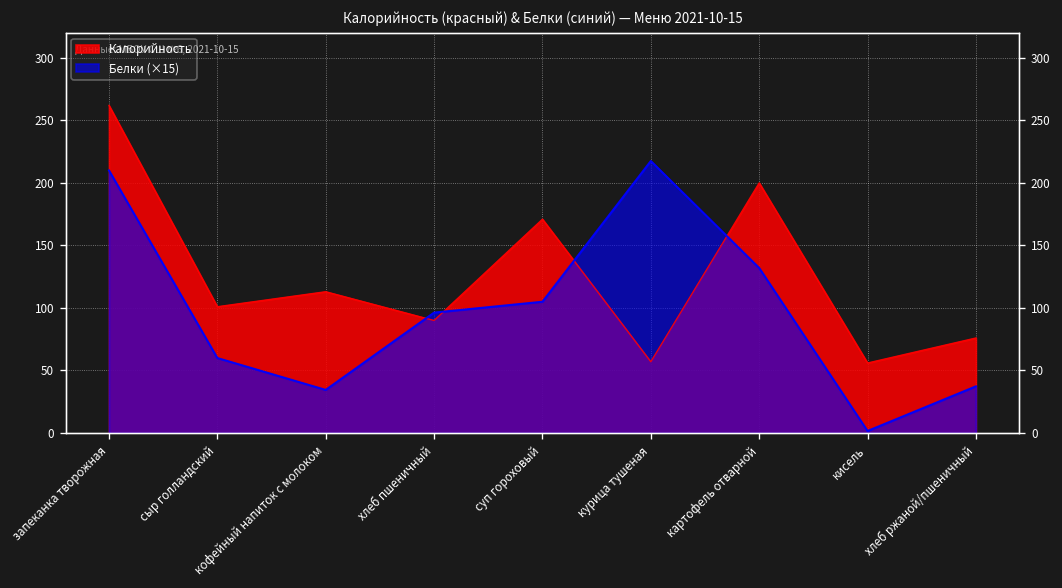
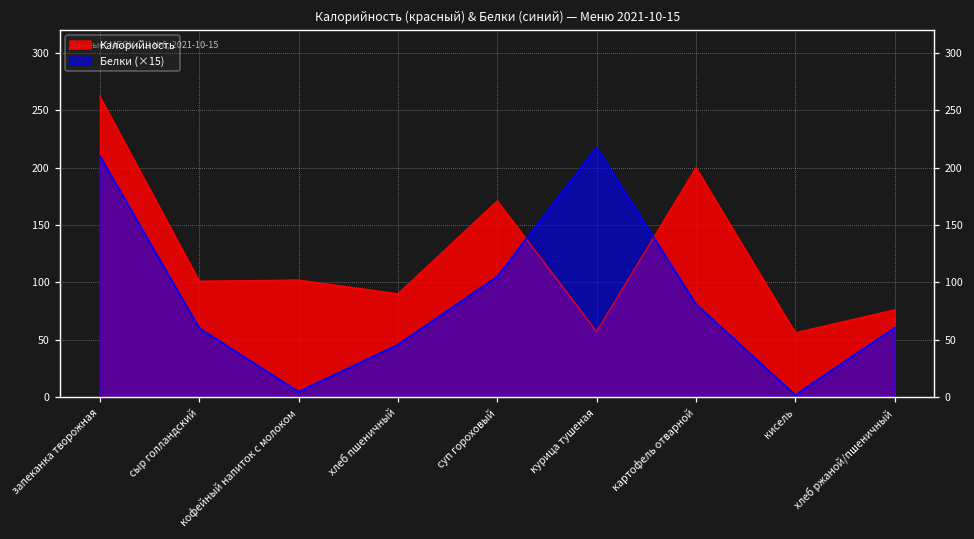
Калорийность, кофейный напиток c молоком: 113 -> 102
Белки (×15), кофейный напиток c молоком: 35 -> 5
Белки (×15), хлеб пшеничный: 96 -> 46
Белки (×15), картофель отварной: 132 -> 81
Белки (×15), хлеб ржаной/пшеничный: 37 -> 60
